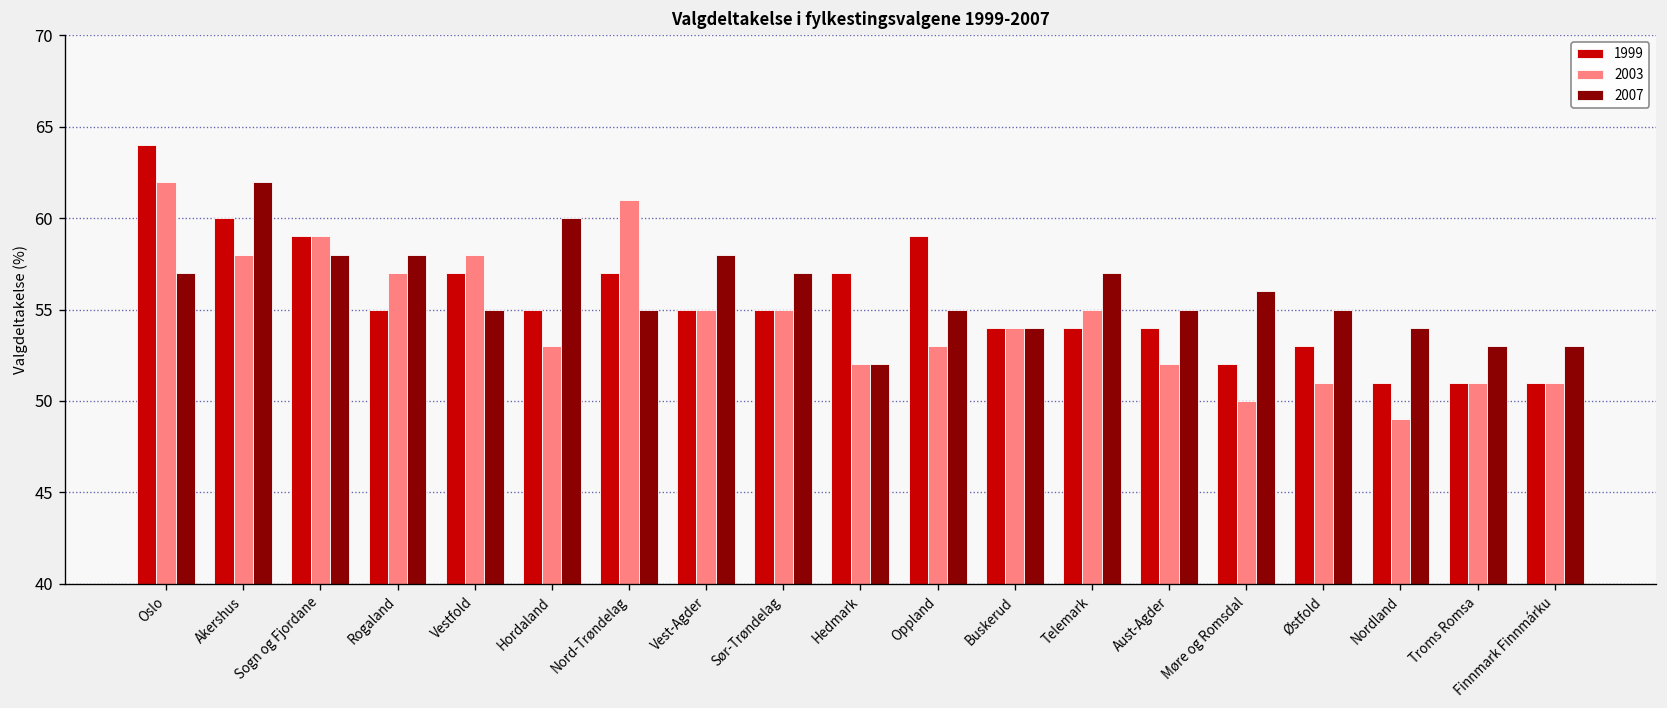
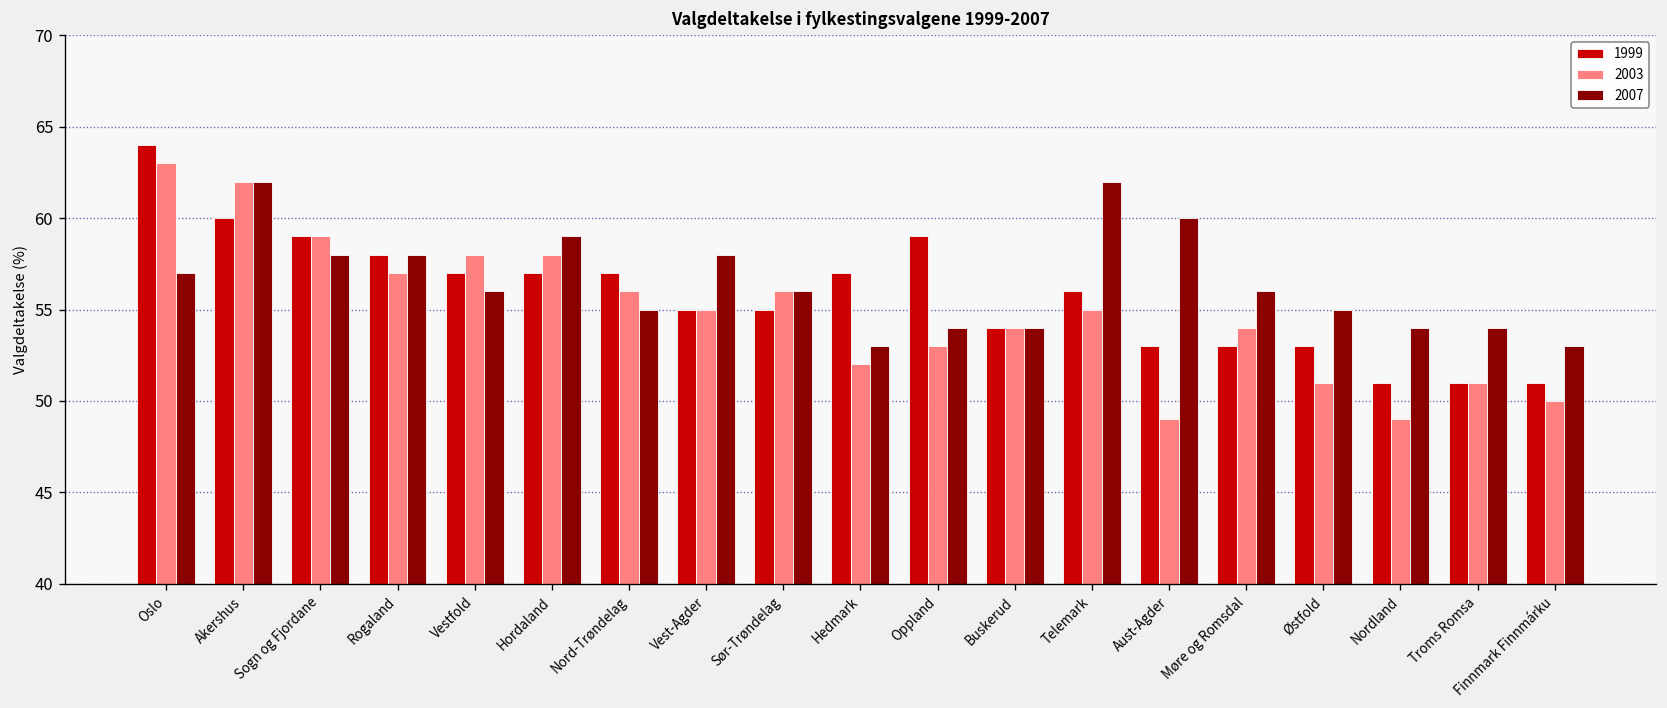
2003, Oslo: 62 -> 63
2003, Akershus: 58 -> 62
1999, Rogaland: 55 -> 58
2007, Vestfold: 55 -> 56
1999, Hordaland: 55 -> 57
2003, Hordaland: 53 -> 58
2007, Hordaland: 60 -> 59
2003, Nord-Trøndelag: 61 -> 56
2003, Sør-Trøndelag: 55 -> 56
2007, Sør-Trøndelag: 57 -> 56
2007, Hedmark: 52 -> 53
2007, Oppland: 55 -> 54
1999, Telemark: 54 -> 56
2007, Telemark: 57 -> 62
1999, Aust-Agder: 54 -> 53
2003, Aust-Agder: 52 -> 49
2007, Aust-Agder: 55 -> 60
1999, Møre og Romsdal: 52 -> 53
2003, Møre og Romsdal: 50 -> 54
2007, Troms Romsa: 53 -> 54
2003, Finnmark Finnmárku: 51 -> 50
